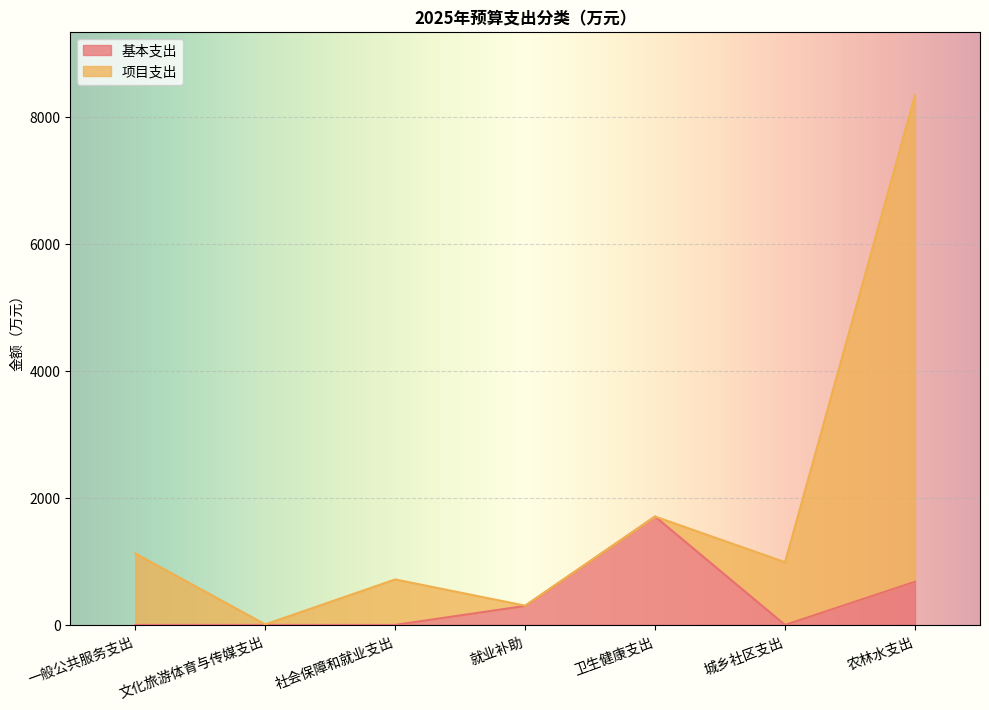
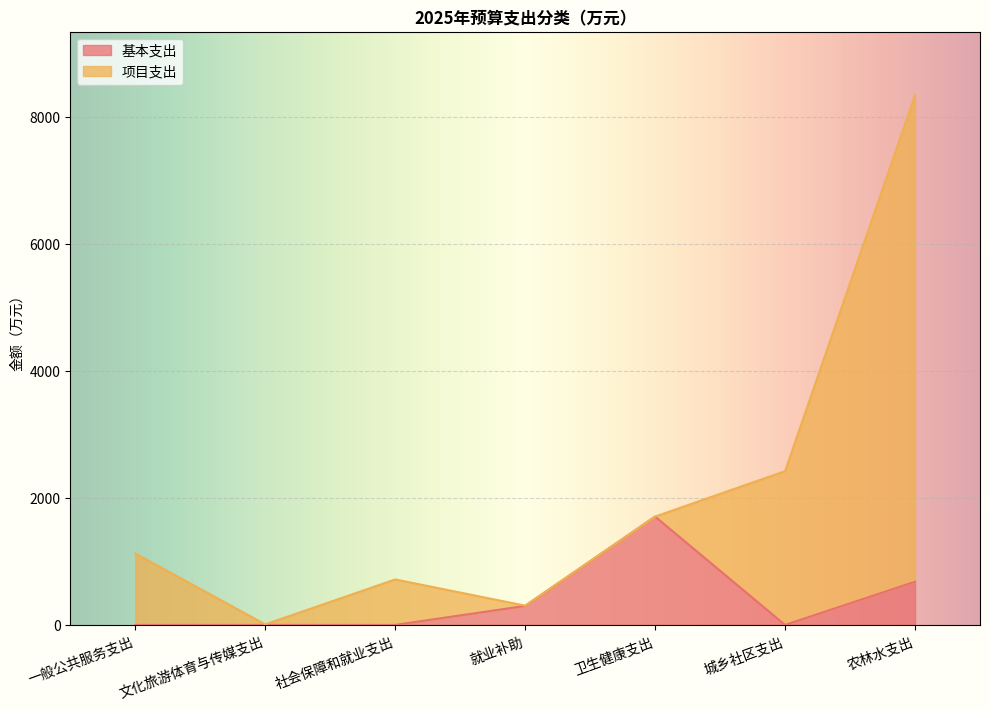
项目支出, 城乡社区支出: 1000 -> 2400
